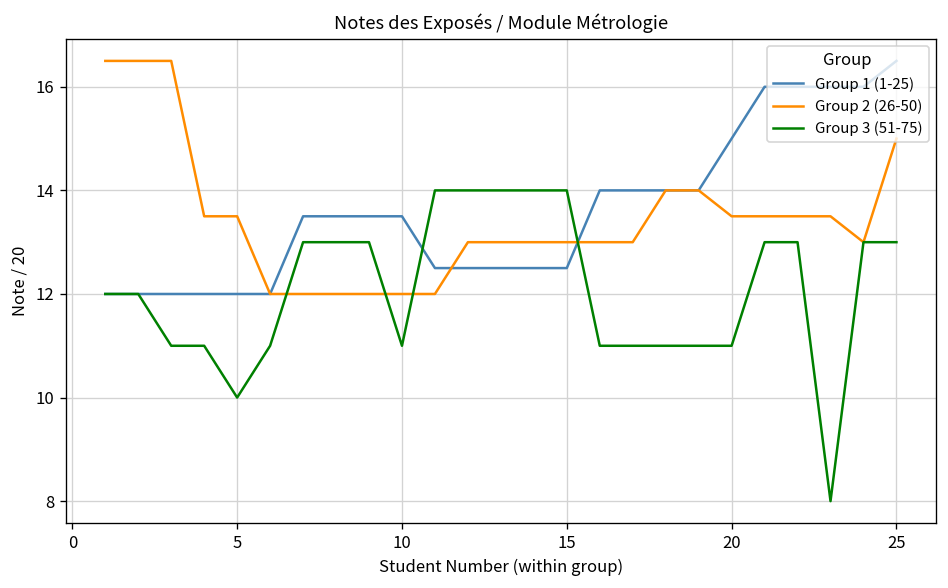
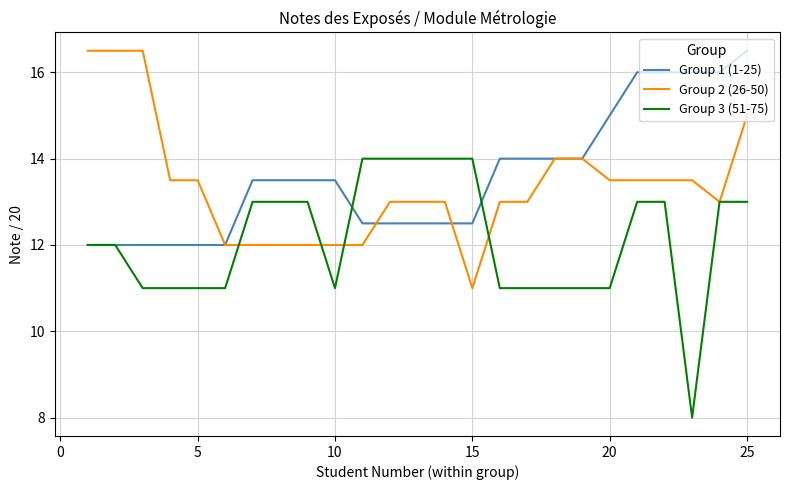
Group 3 (51-75), 5: 10 -> 11
Group 2 (26-50), 15: 13 -> 11
